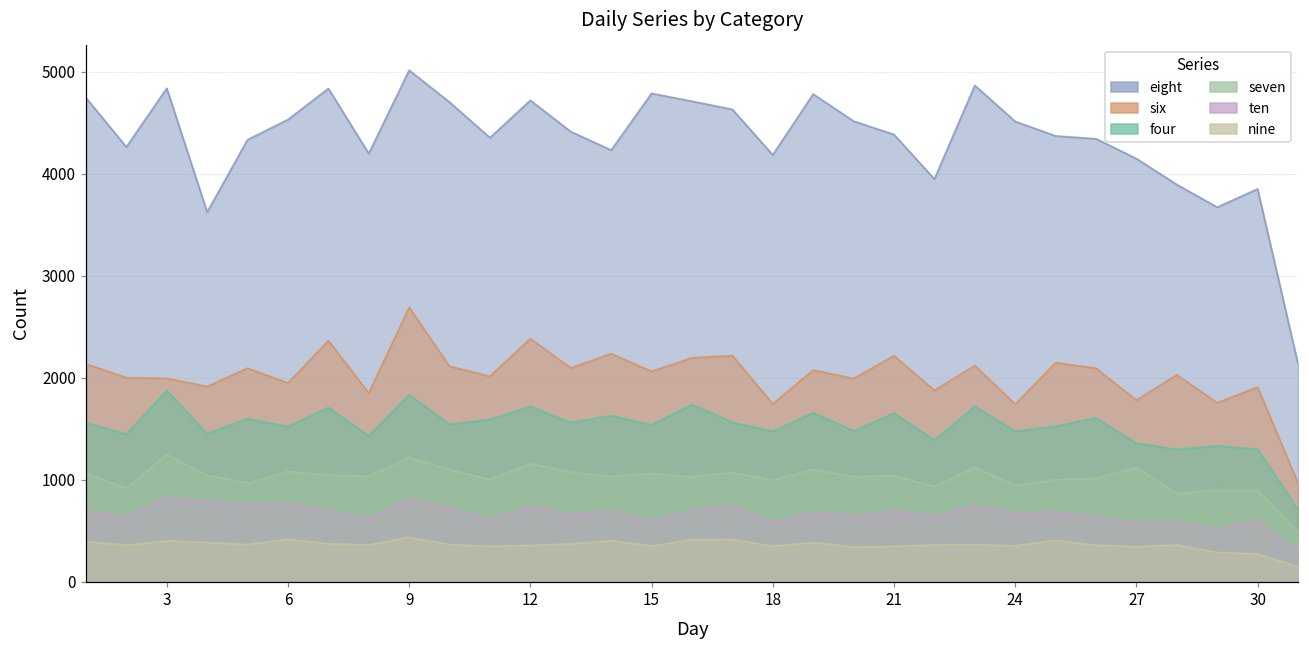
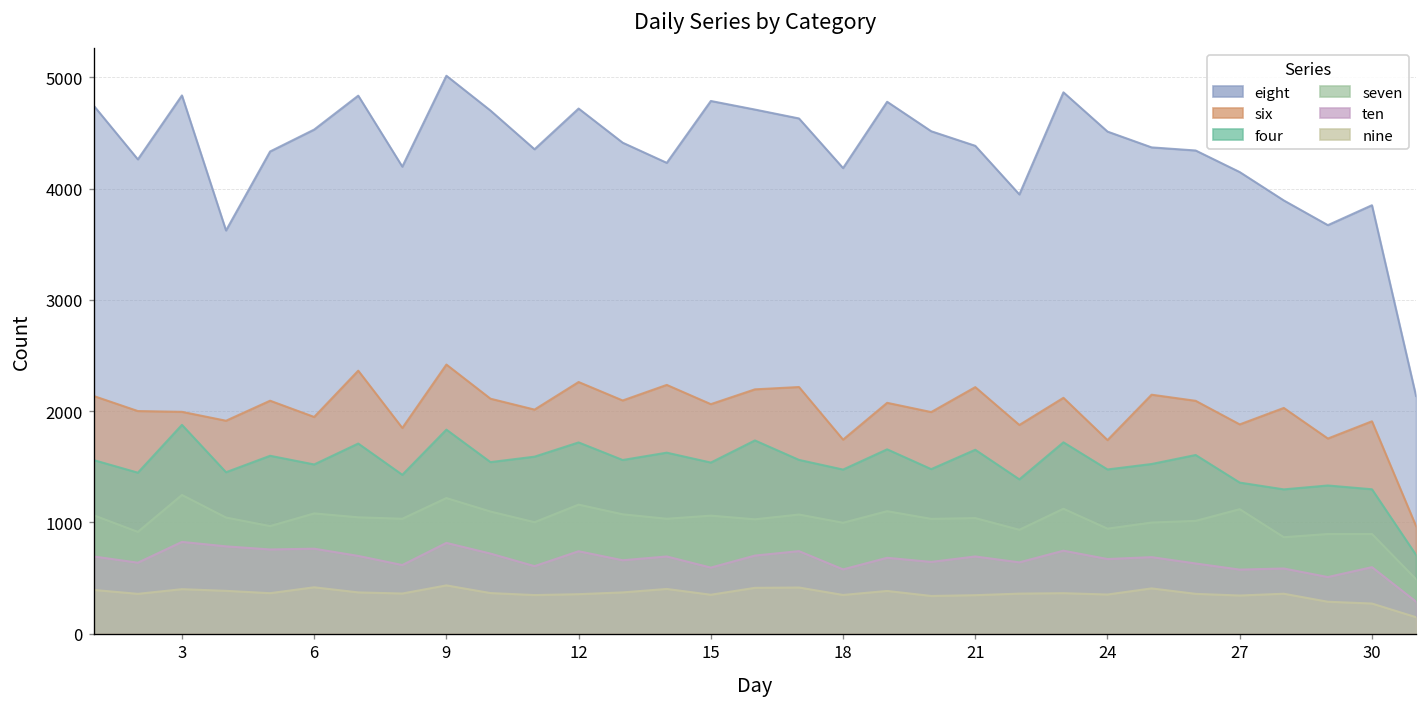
six, 9: 2700 -> 2400
six, 12: 2400 -> 2300
six, 27: 1800 -> 1900
